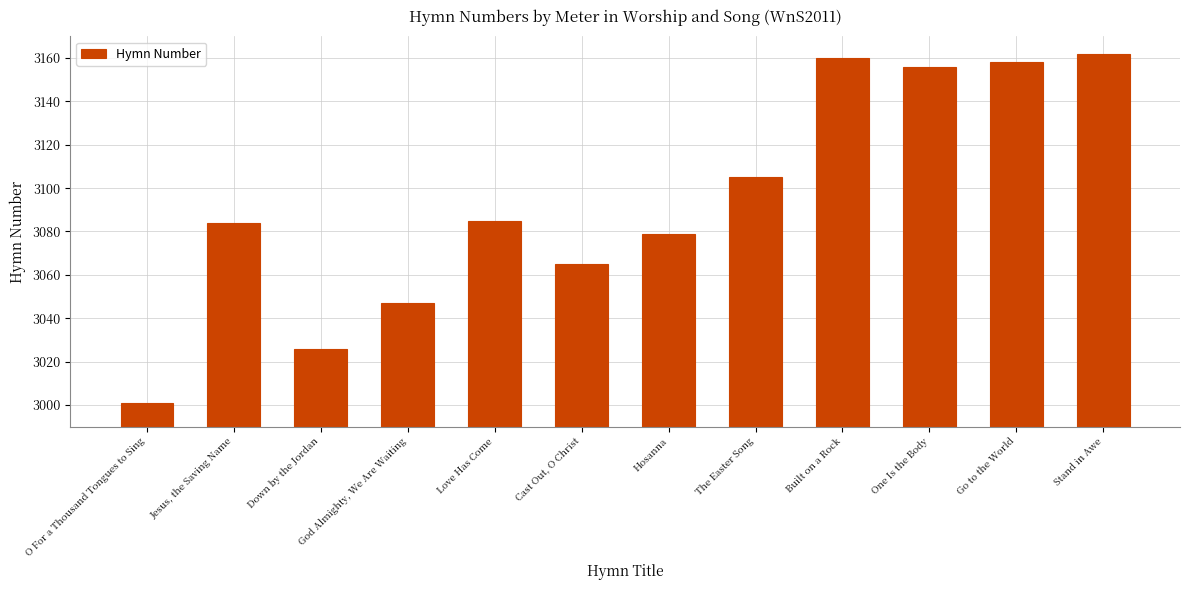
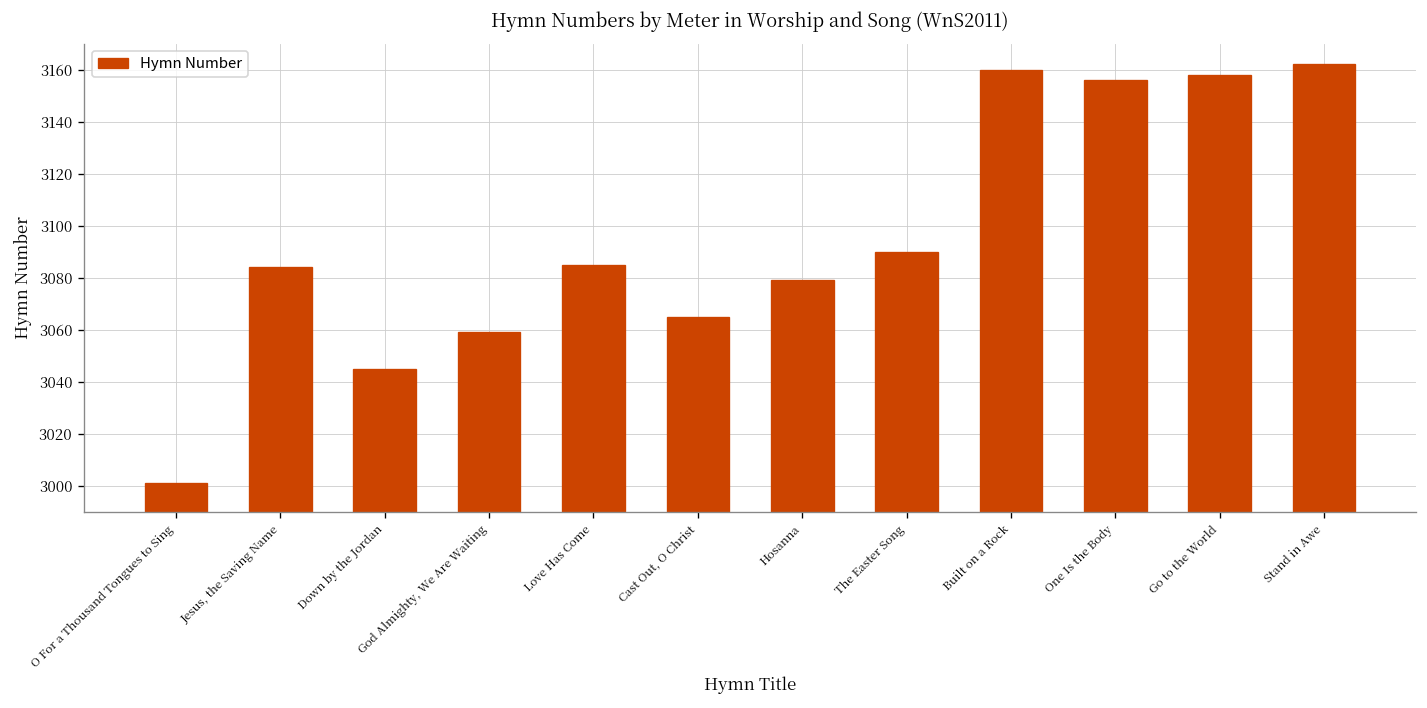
Down by the Jordan: 3026 -> 3045
God Almighty, We Are Waiting: 3047 -> 3059
The Easter Song: 3105 -> 3090
